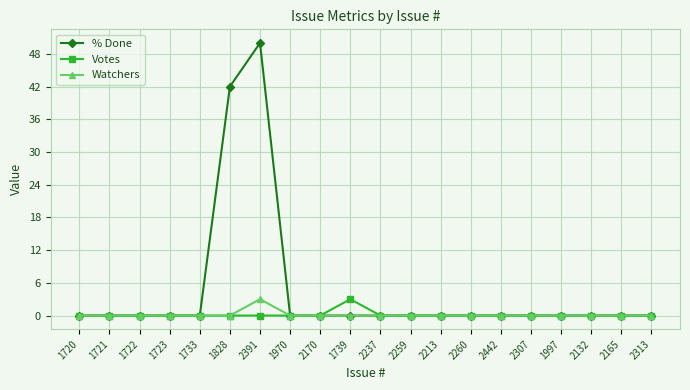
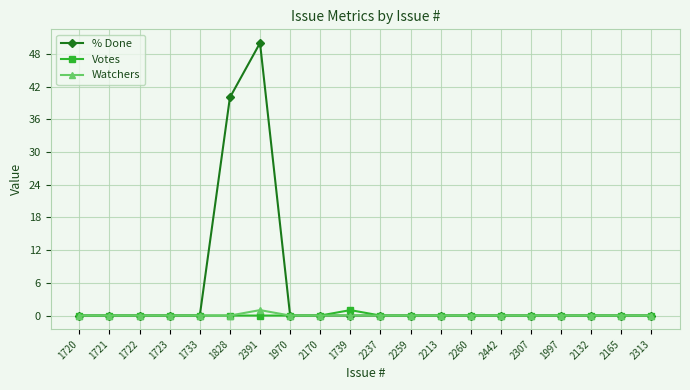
% Done, 1828: 42 -> 40
Watchers, 2391: 3 -> 1
Votes, 1739: 3 -> 1
